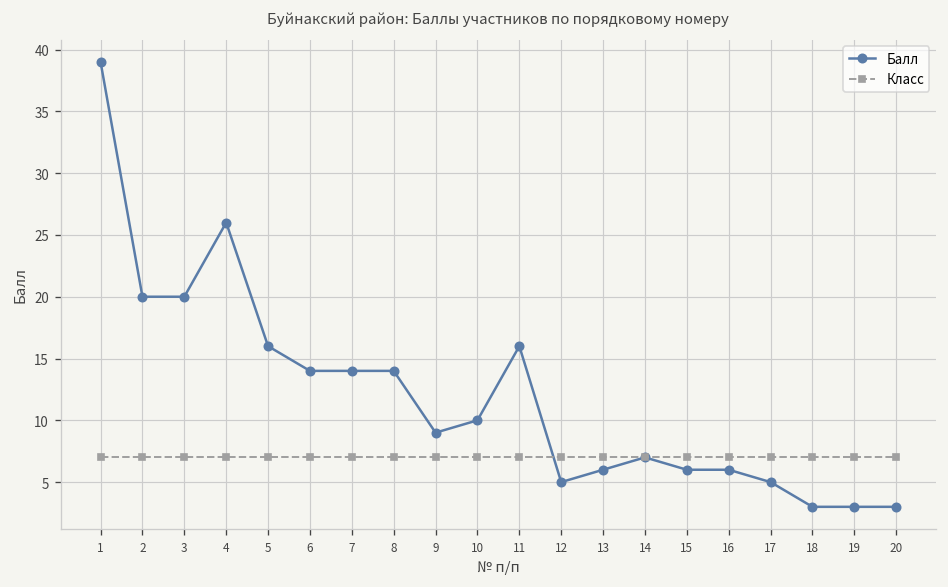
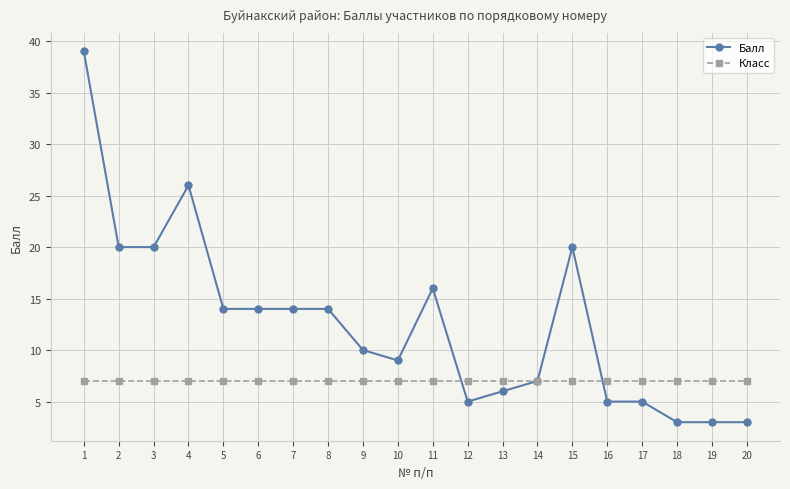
Балл, 5: 16 -> 14
Балл, 9: 9 -> 10
Балл, 10: 10 -> 9
Балл, 15: 6 -> 20
Балл, 16: 6 -> 5
